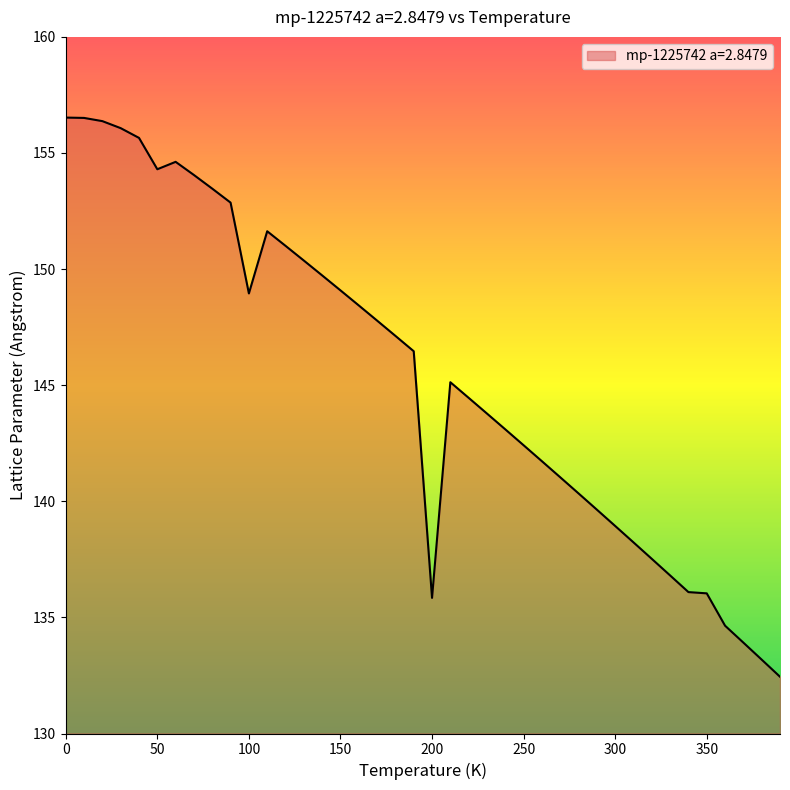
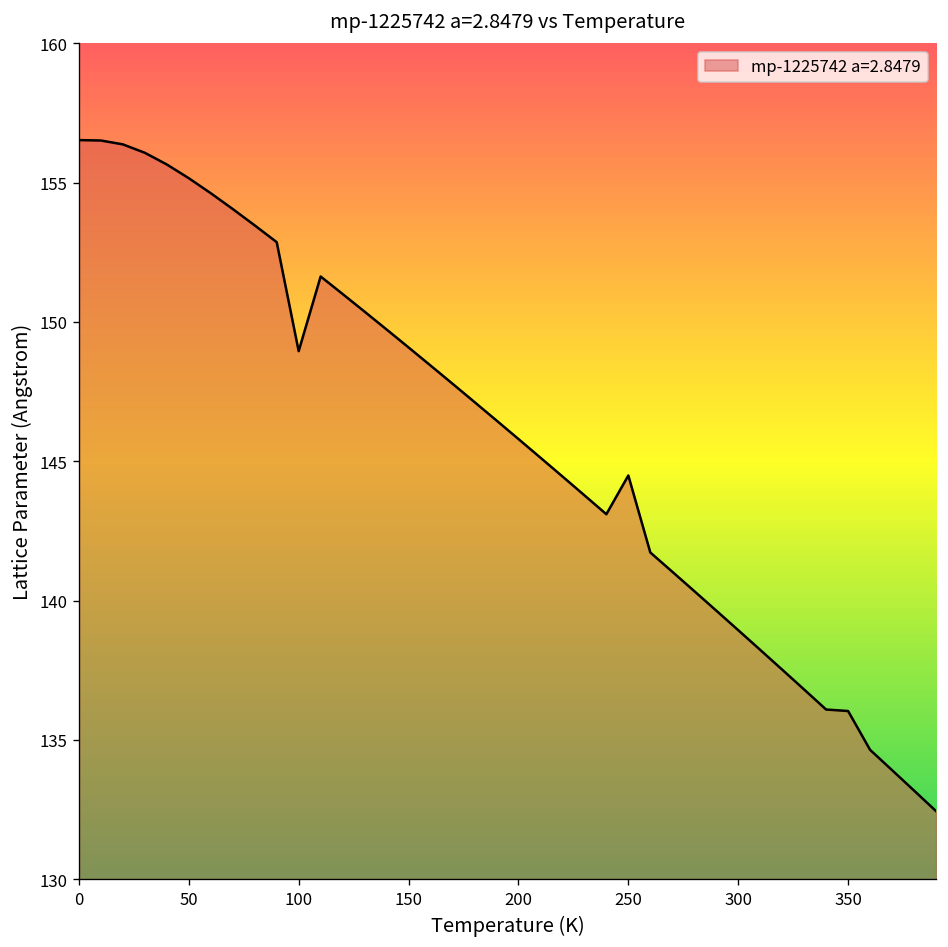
50: 154.3 -> 155.2
200: 135.8 -> 145.8
250: 142.4 -> 144.5
